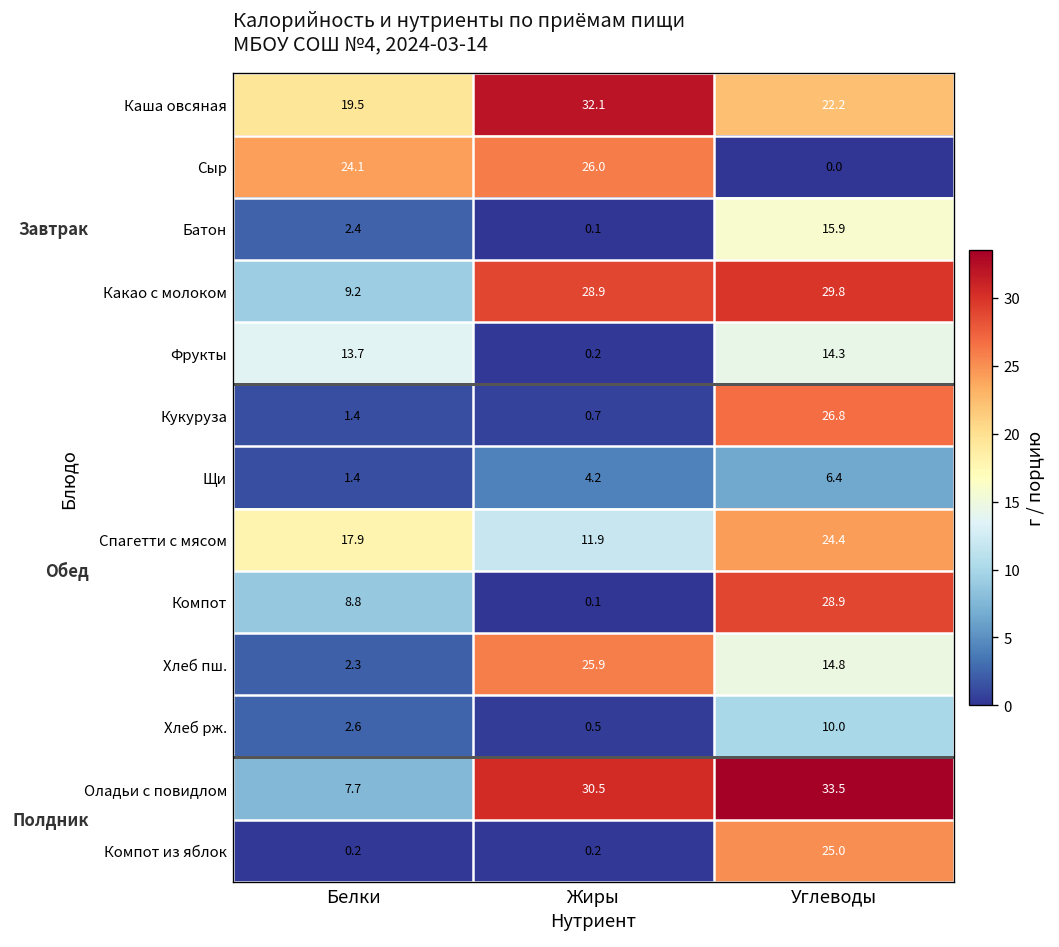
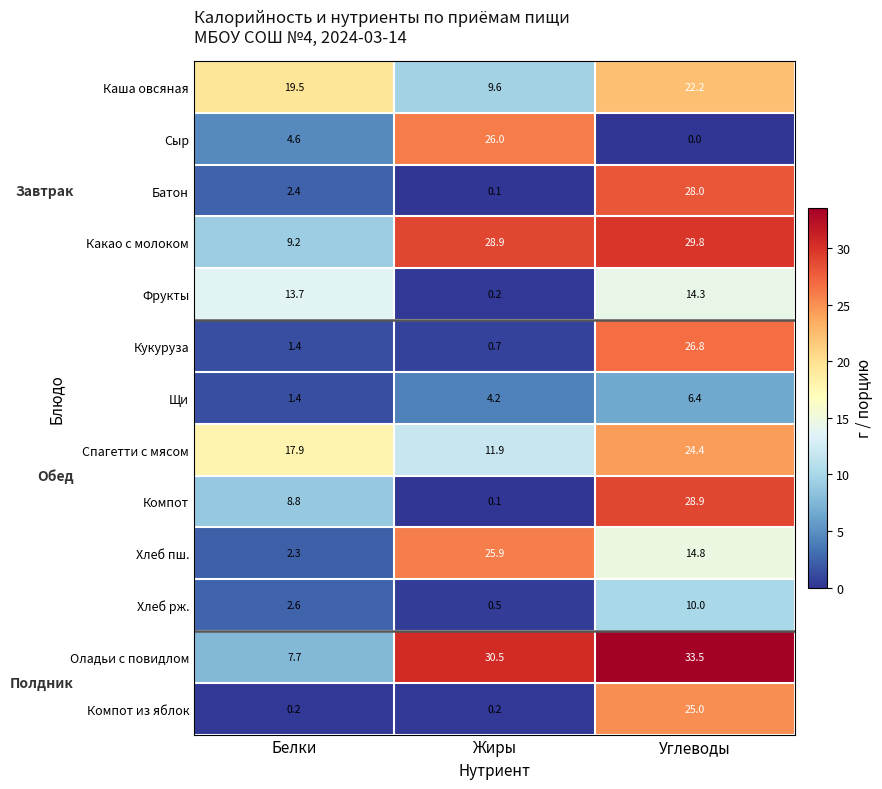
Каша овсяная, Жиры: 32.1 -> 9.6
Сыр, Белки: 24.1 -> 4.6
Батон, Углеводы: 15.9 -> 28.0
